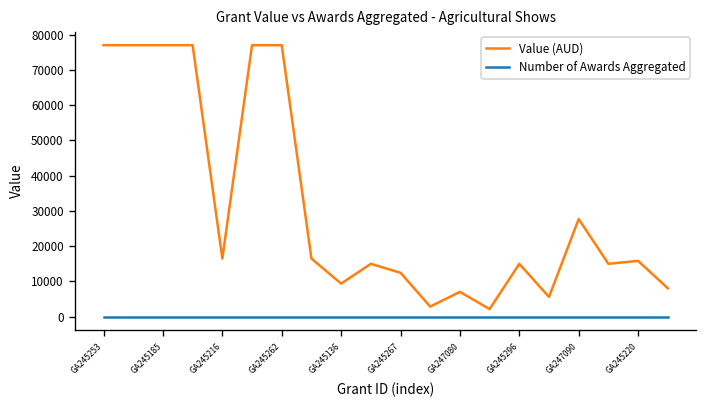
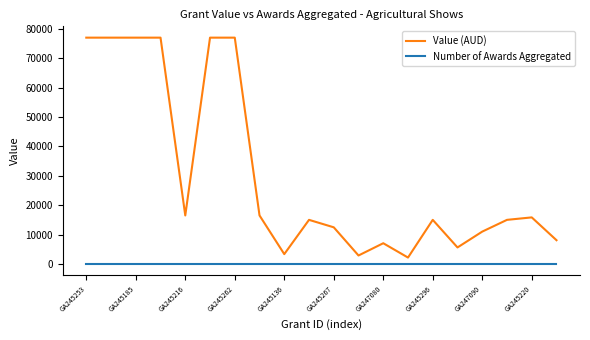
Value (AUD), GA245136: 9000 -> 3000
Value (AUD), GA247090: 28000 -> 11000
